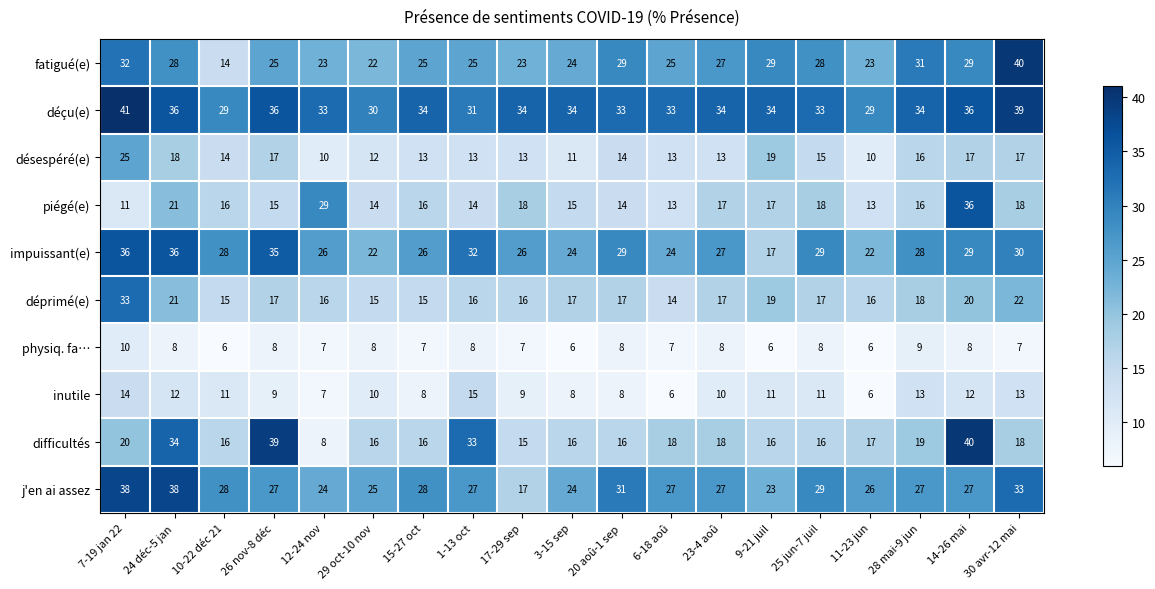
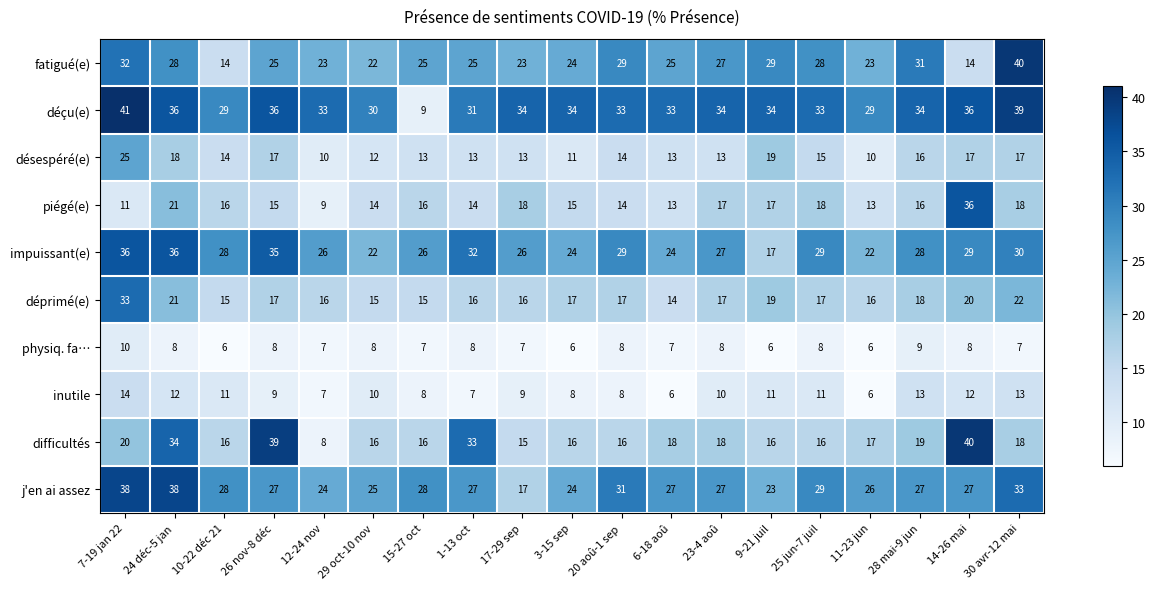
fatigué(e), 14-26 mai: 29 -> 14
déçu(e), 15-27 oct: 34 -> 9
piégé(e), 12-24 nov: 29 -> 9
inutile, 1-13 oct: 15 -> 7
